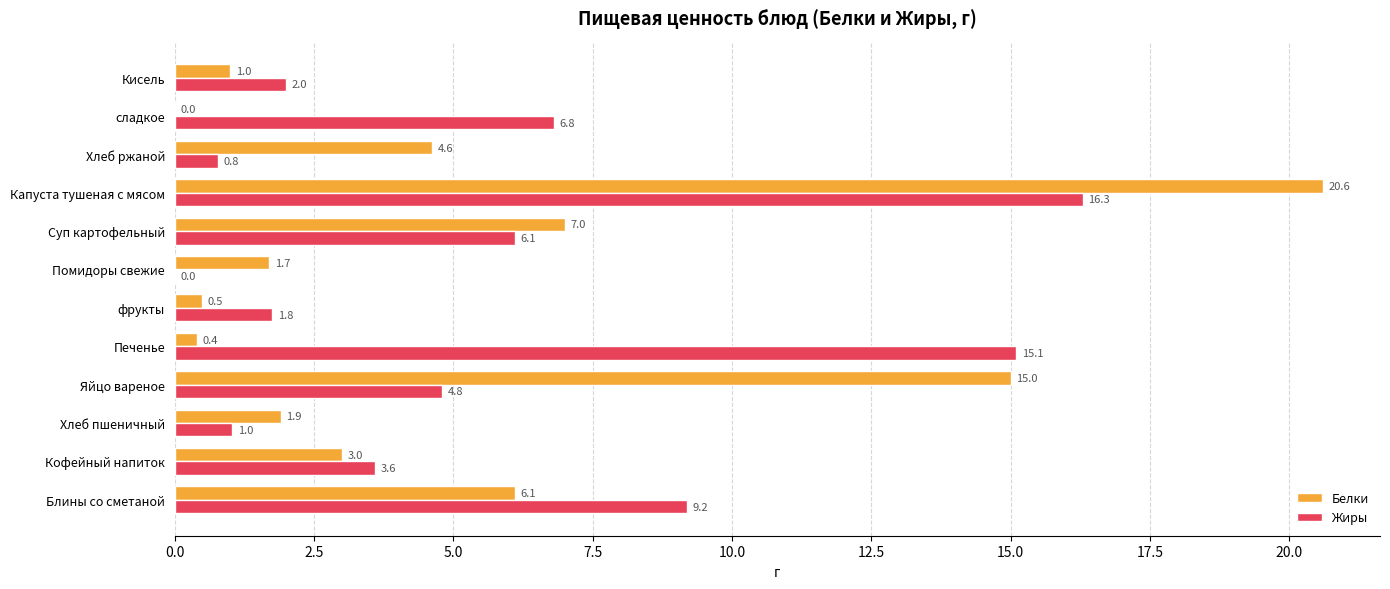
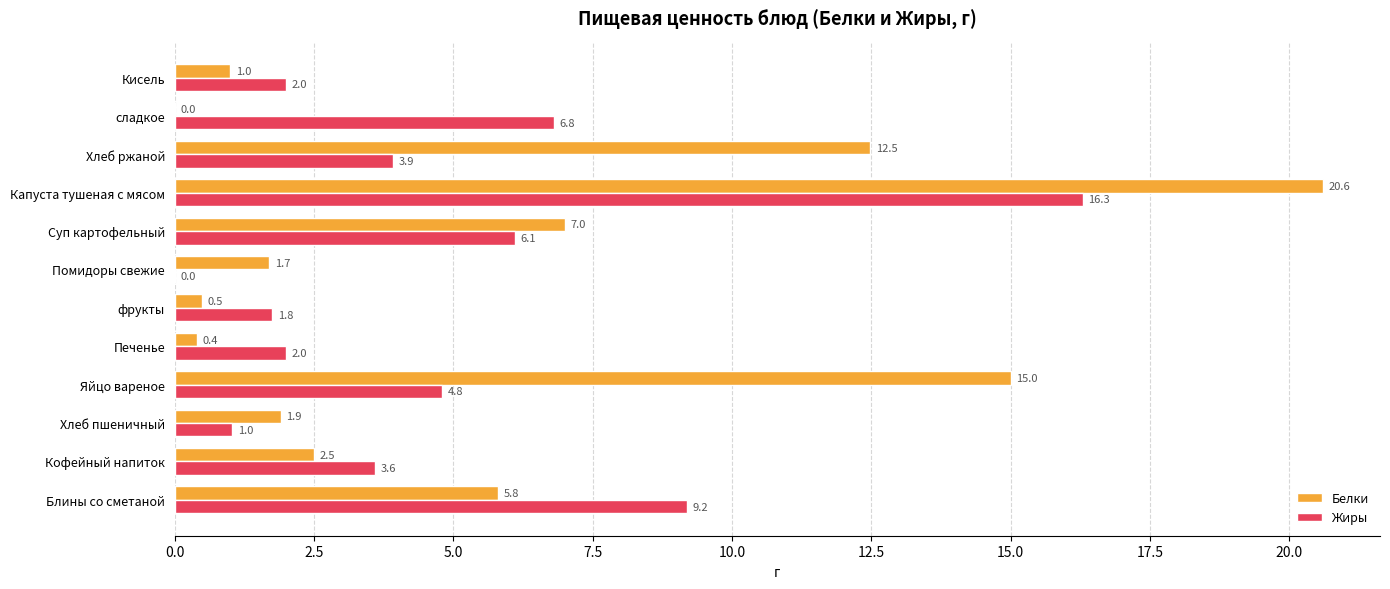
Белки, Хлеб ржаной: 4.6 -> 12.5
Жиры, Хлеб ржаной: 0.8 -> 3.9
Жиры, Печенье: 15.1 -> 2.0
Белки, Кофейный напиток: 3.0 -> 2.5
Белки, Блины со сметаной: 6.1 -> 5.8
